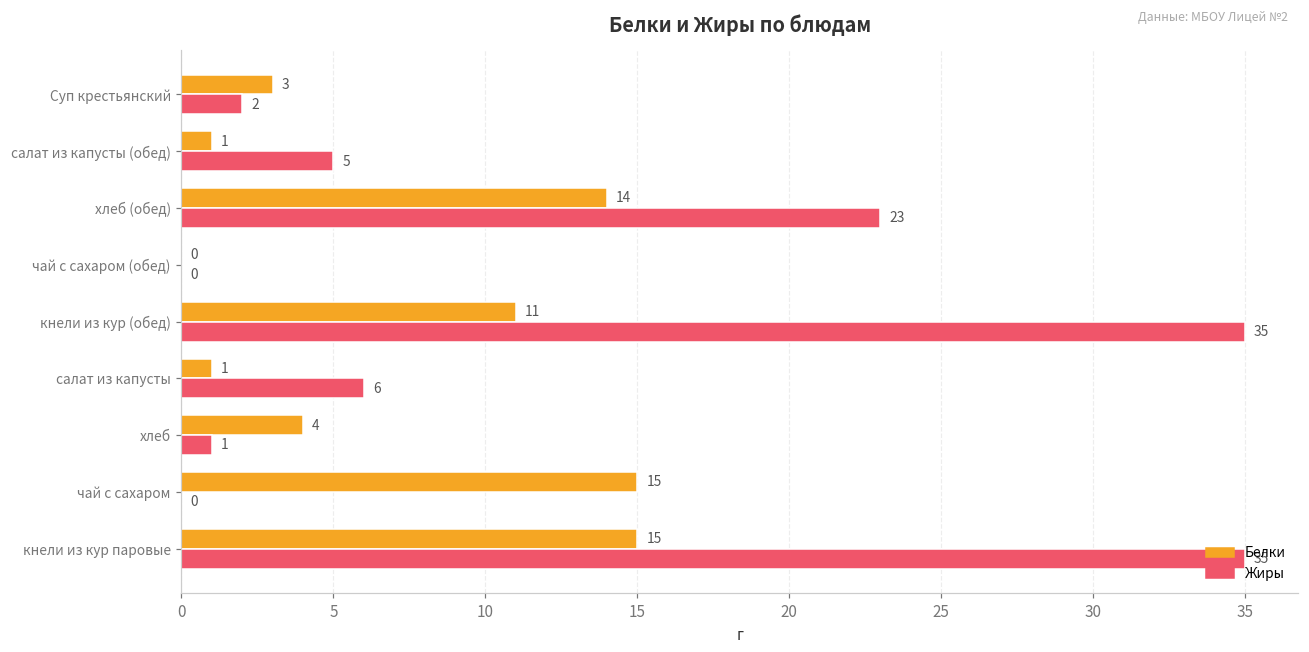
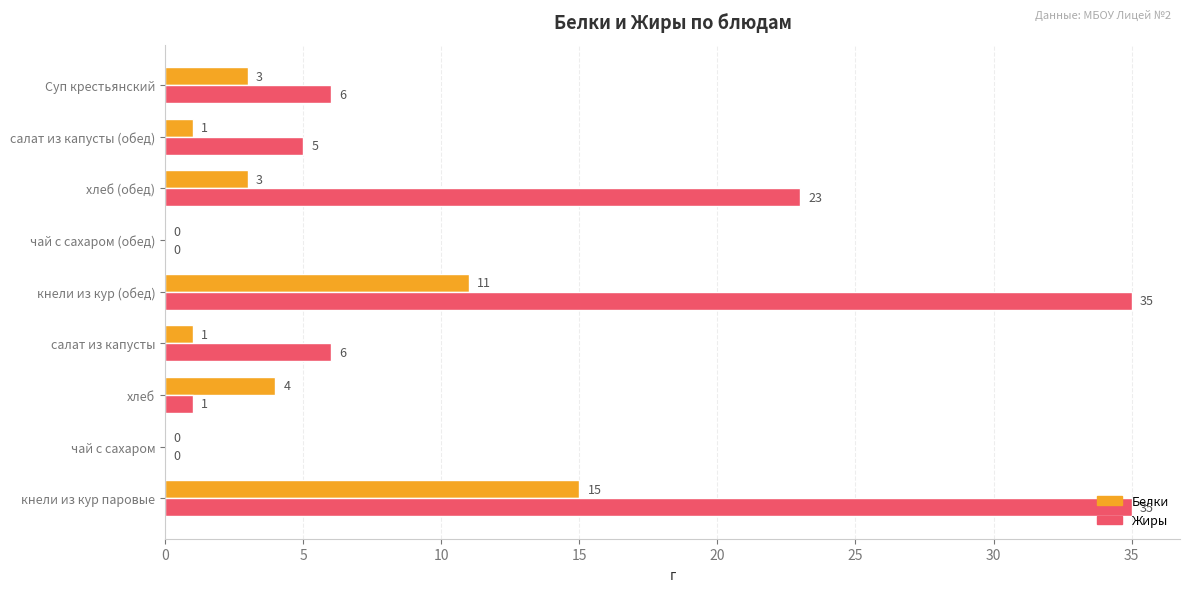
Жиры, Суп крестьянский: 2 -> 6
Белки, хлеб (обед): 14 -> 3
Белки, чай с сахаром: 15 -> 0
